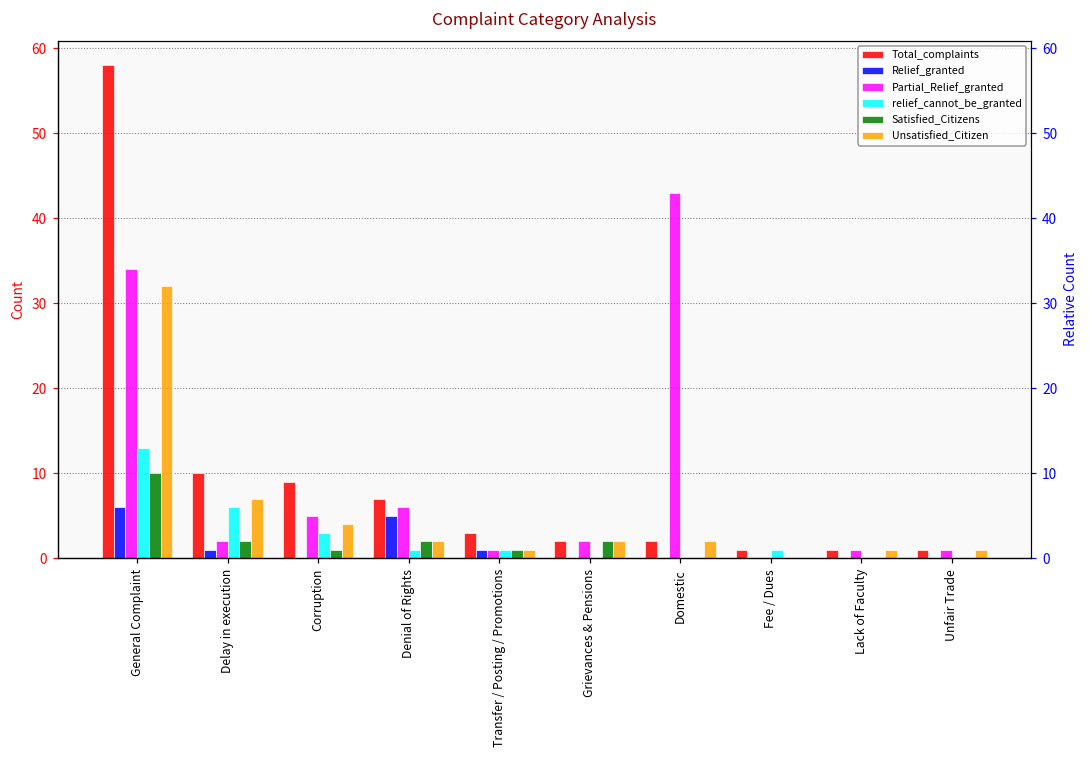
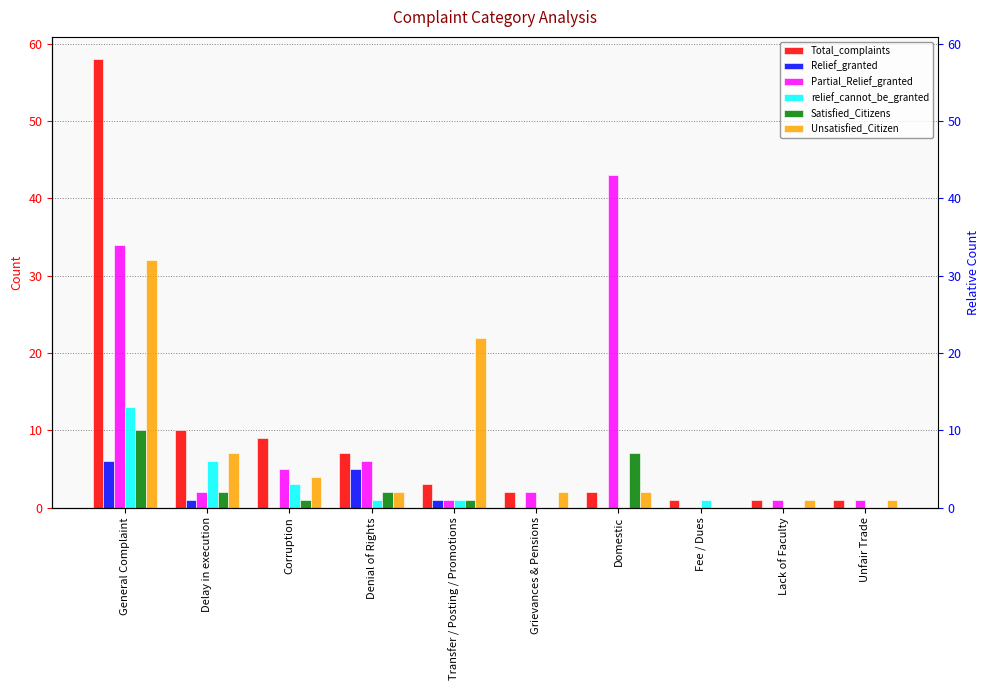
Unsatisfied_Citizen, Transfer / Posting / Promotions: 1 -> 22
Satisfied_Citizens, Grievances & Pensions: 2 -> 0
Satisfied_Citizens, Domestic: 0 -> 7
